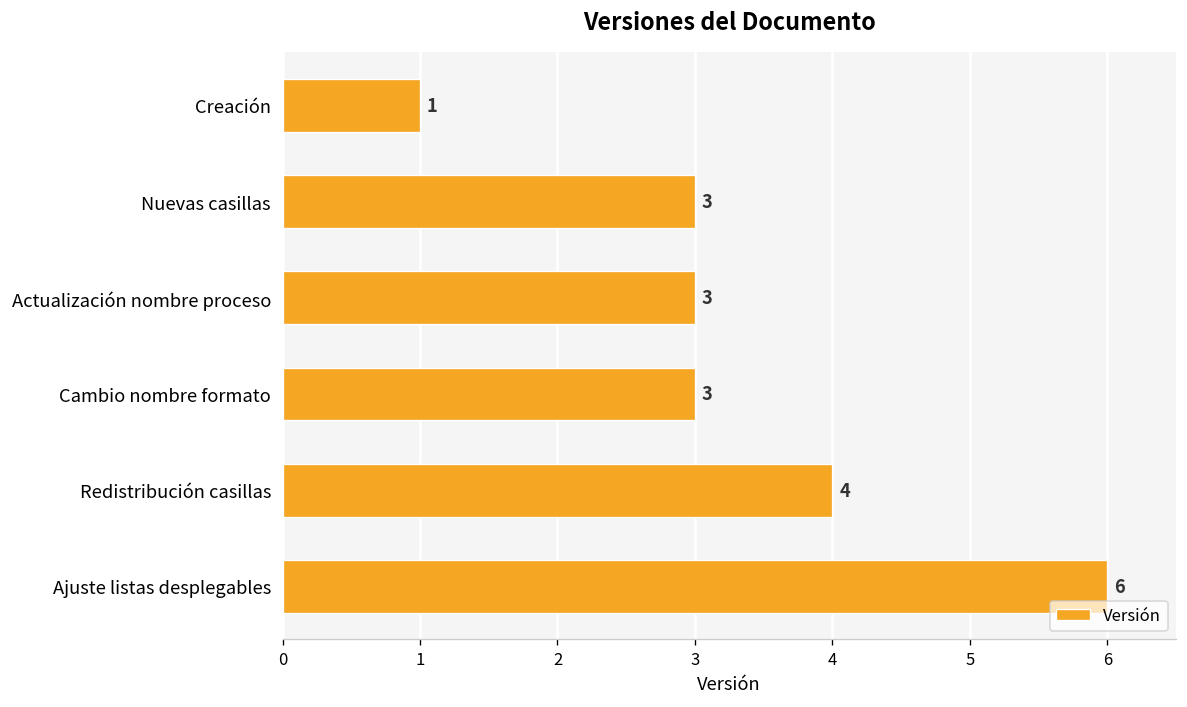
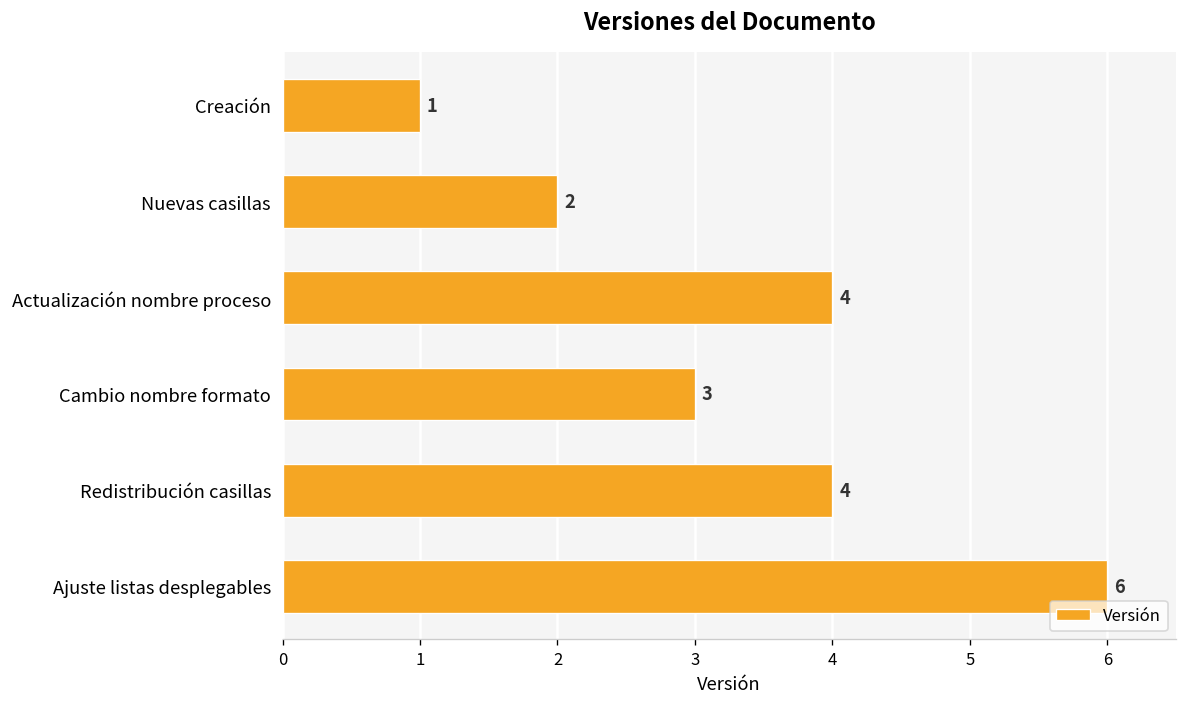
Nuevas casillas: 3 -> 2
Actualización nombre proceso: 3 -> 4
